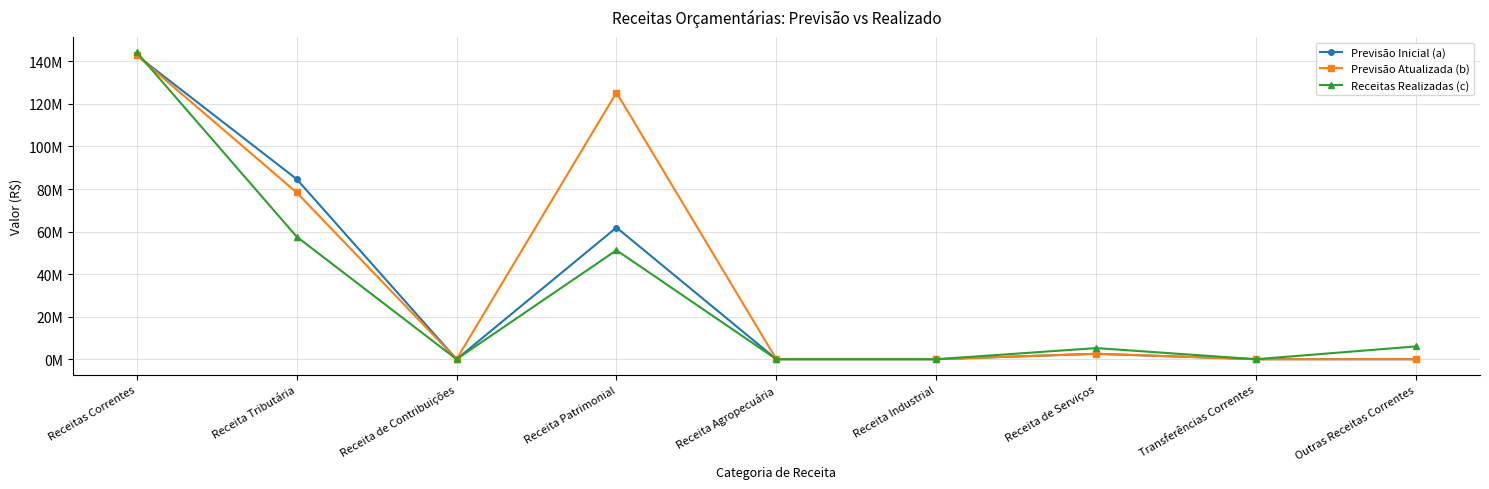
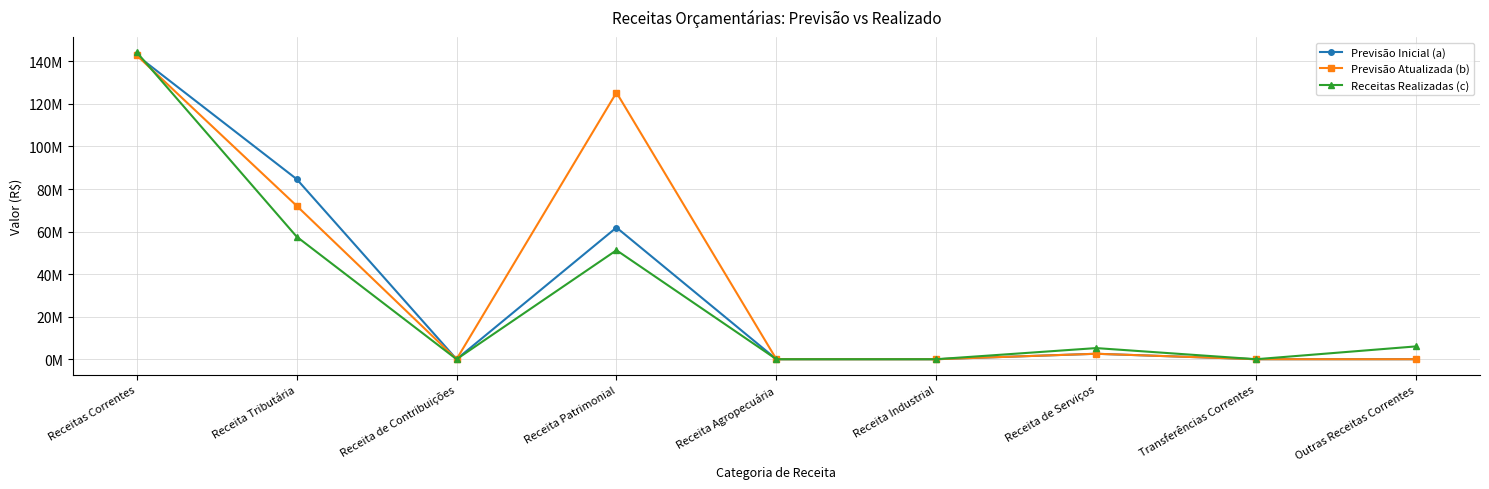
Previsão Atualizada (b), Receita Tributária: 78000000 -> 72000000
